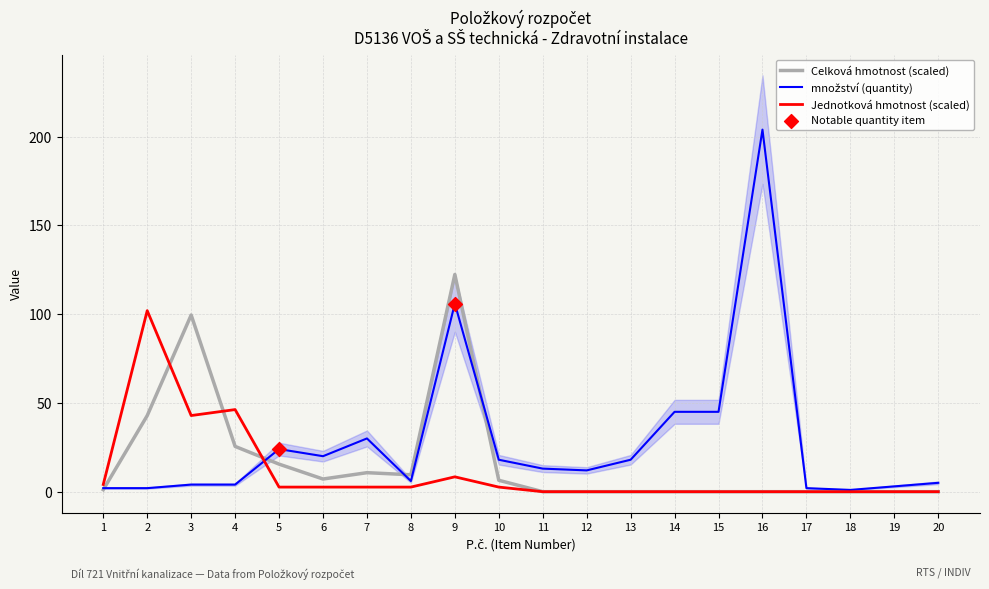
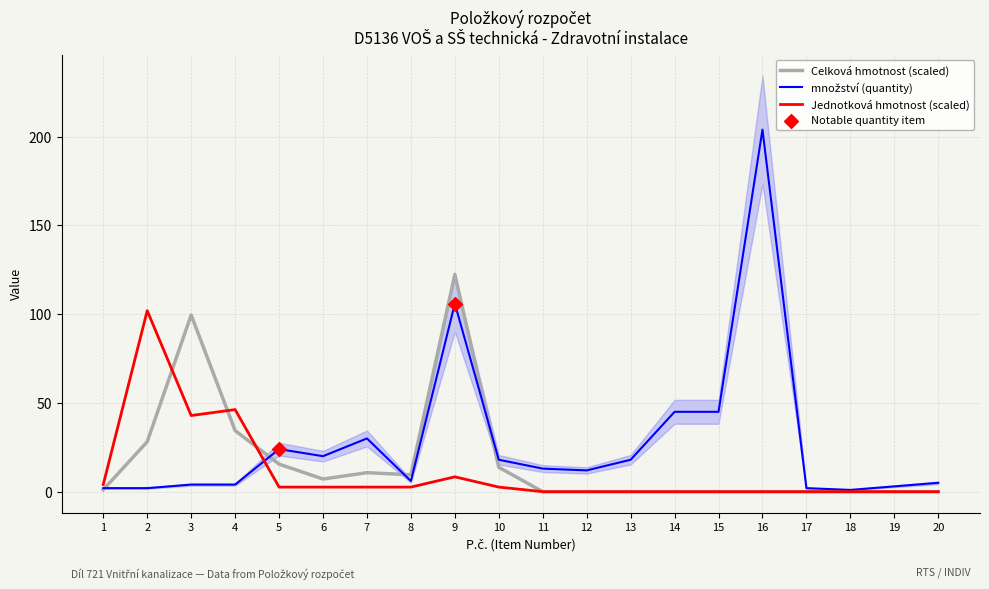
Celková hmotnost (scaled), 2: 43 -> 28
Celková hmotnost (scaled), 4: 26 -> 34
Celková hmotnost (scaled), 10: 6 -> 14
